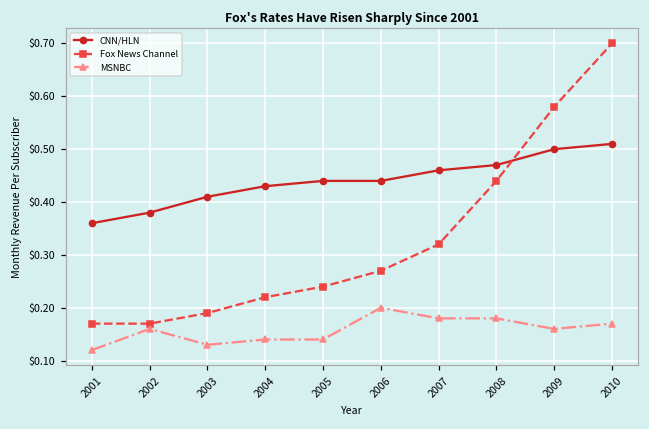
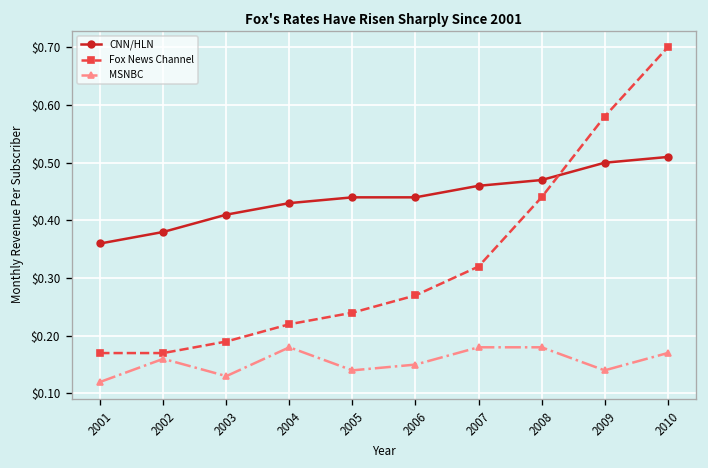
MSNBC, 2004: $0.14 -> $0.18
MSNBC, 2006: $0.20 -> $0.15
MSNBC, 2009: $0.16 -> $0.14
